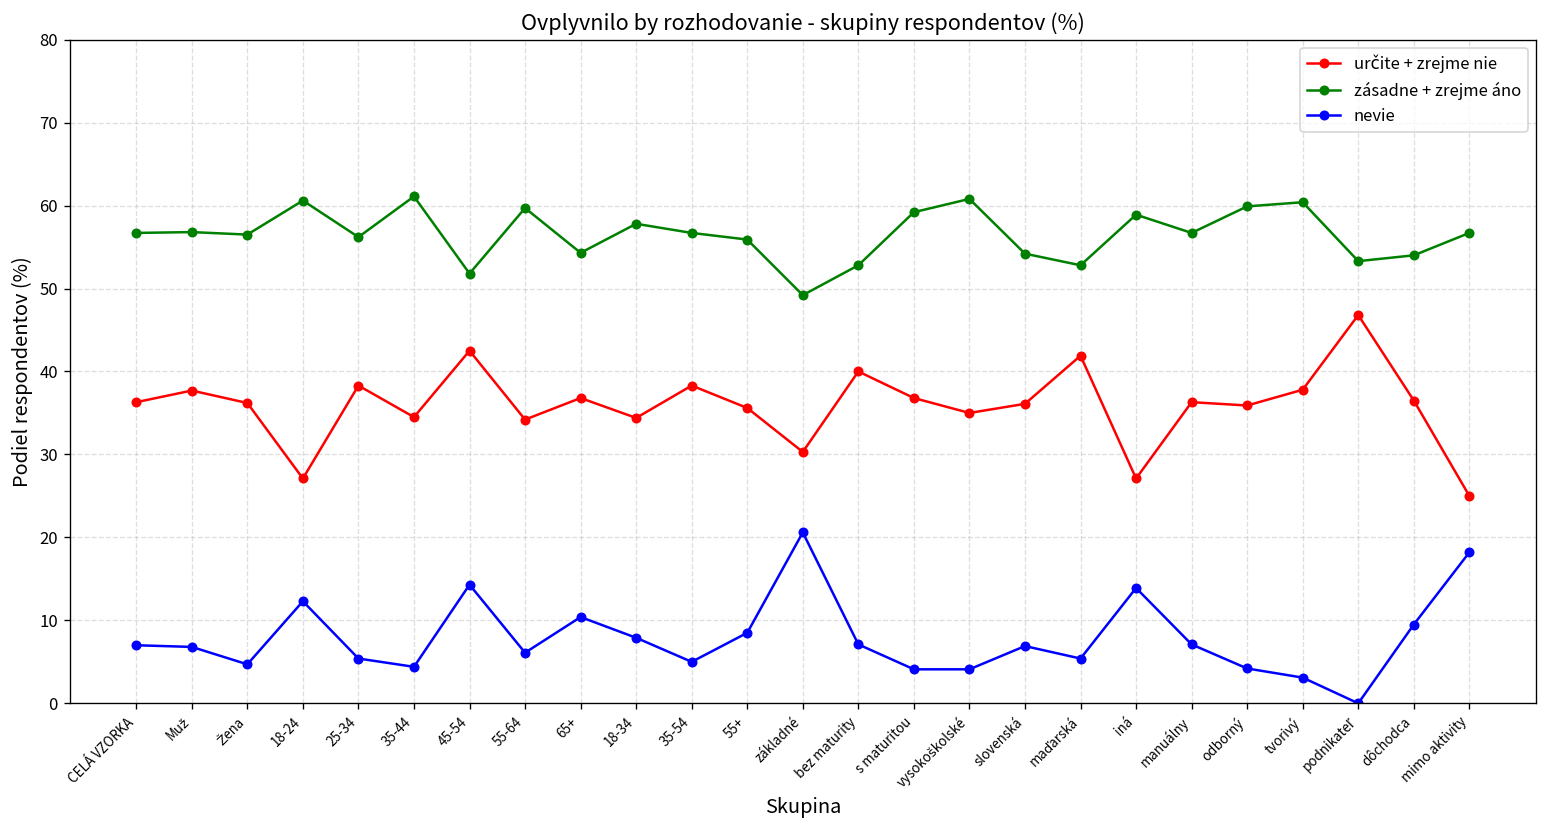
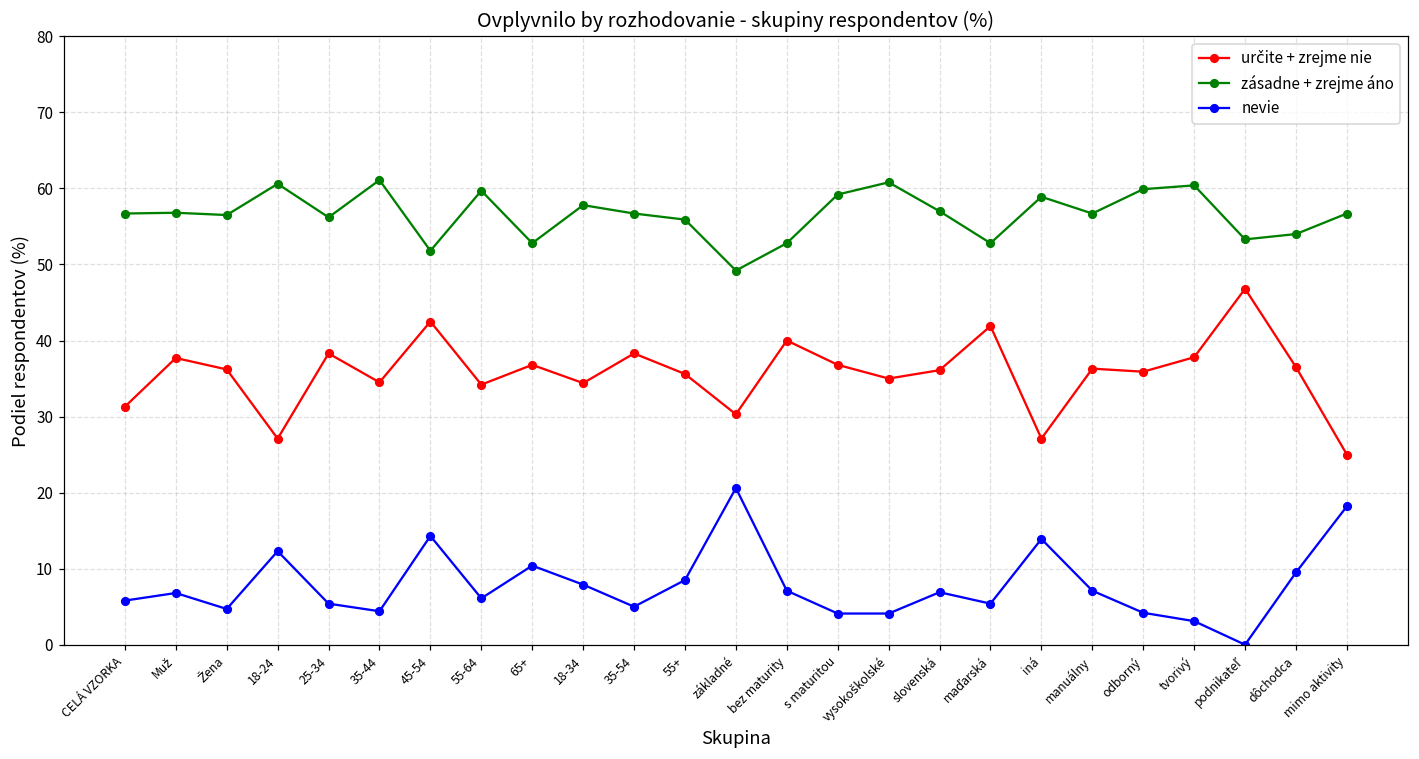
určite + zrejme nie, CELÁ VZORKA: 36 -> 31
nevie, CELÁ VZORKA: 7 -> 6
zásadne + zrejme áno, 65+: 54 -> 53
zásadne + zrejme áno, slovenská: 54 -> 57
